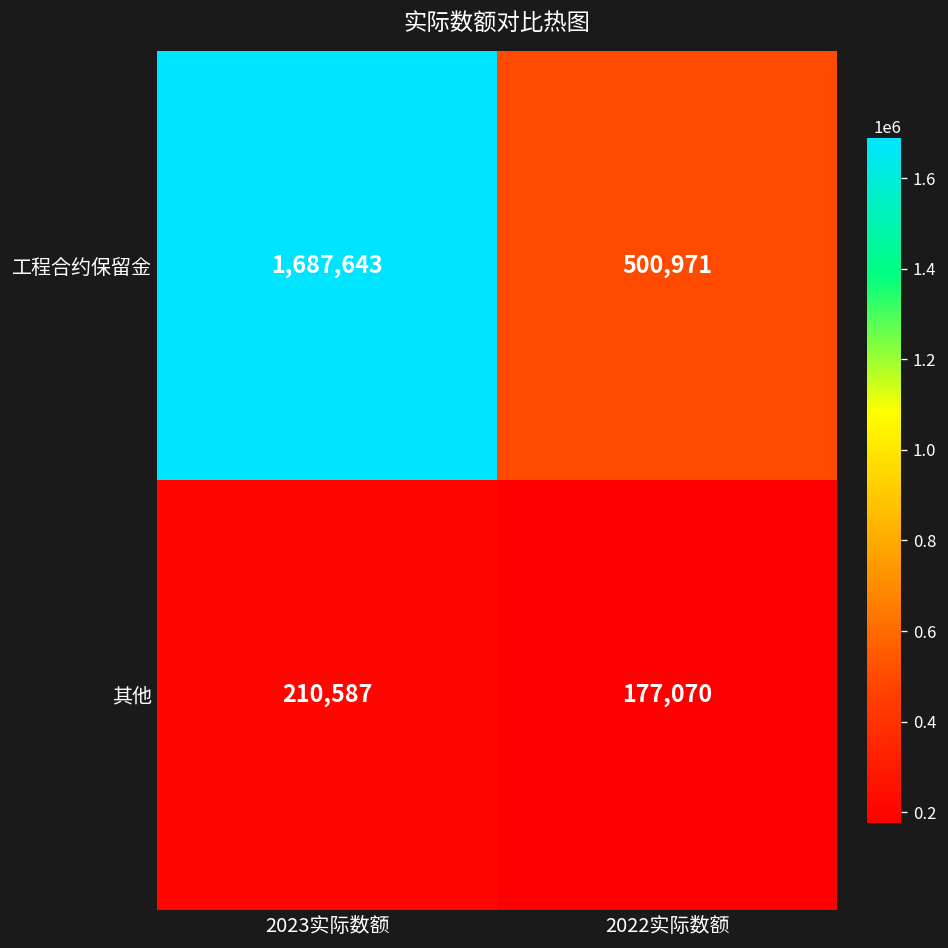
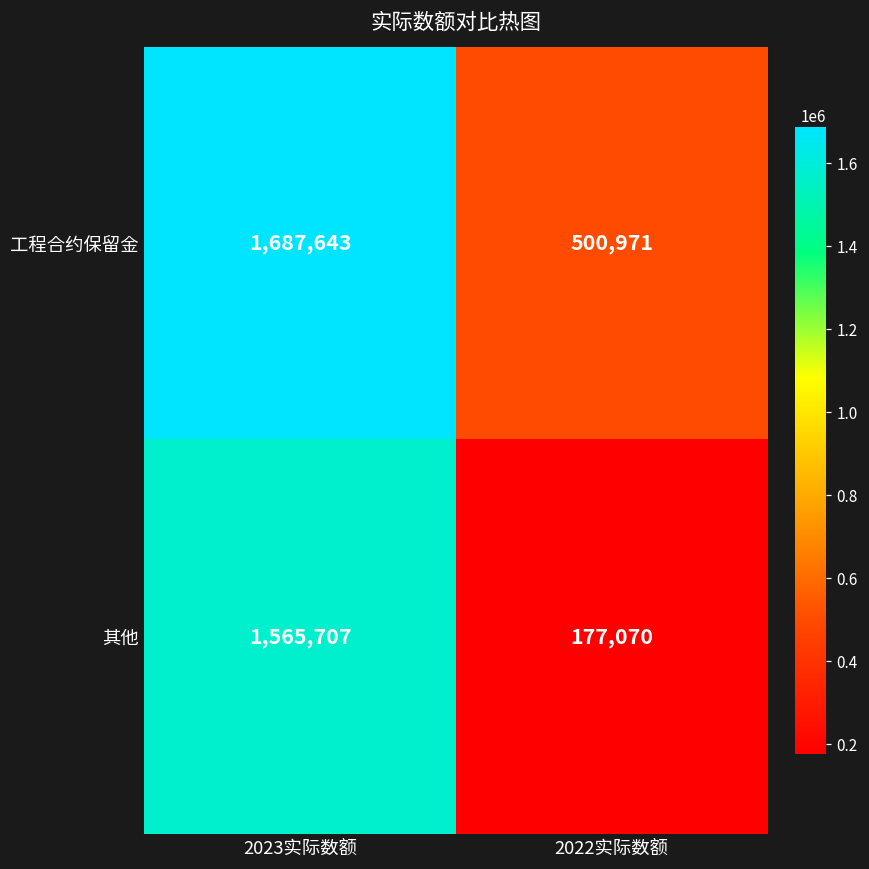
其他, 2023实际数额: 210,587 -> 1,565,707
